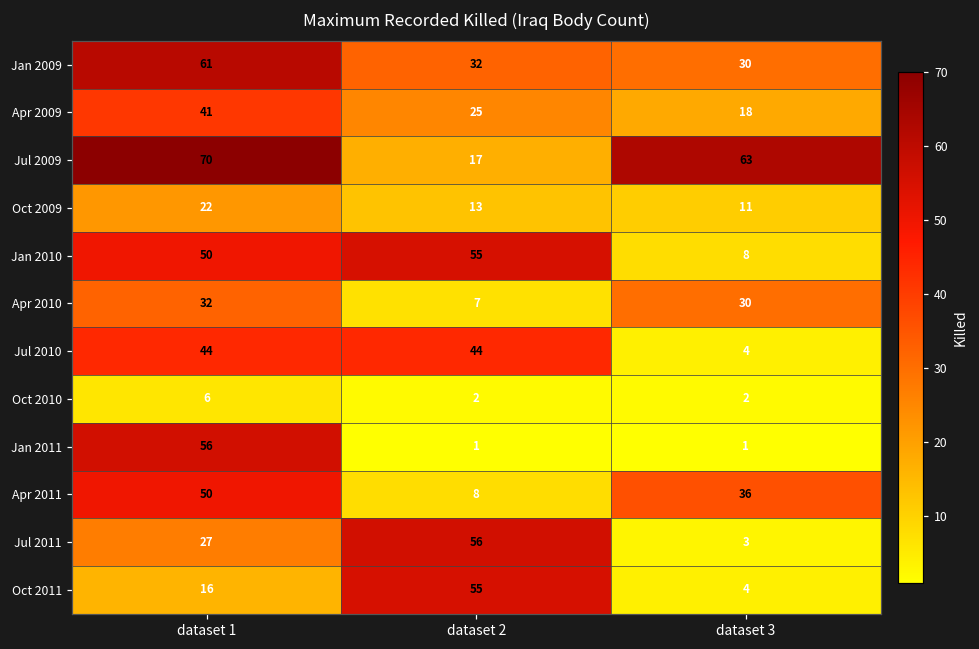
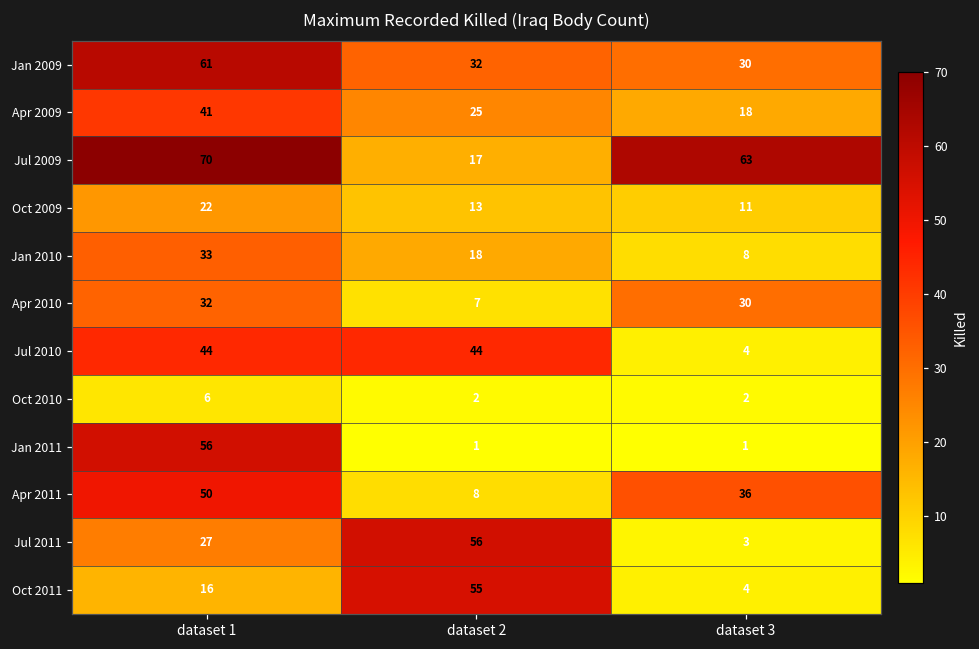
Jan 2010, dataset 1: 50 -> 33
Jan 2010, dataset 2: 55 -> 18
